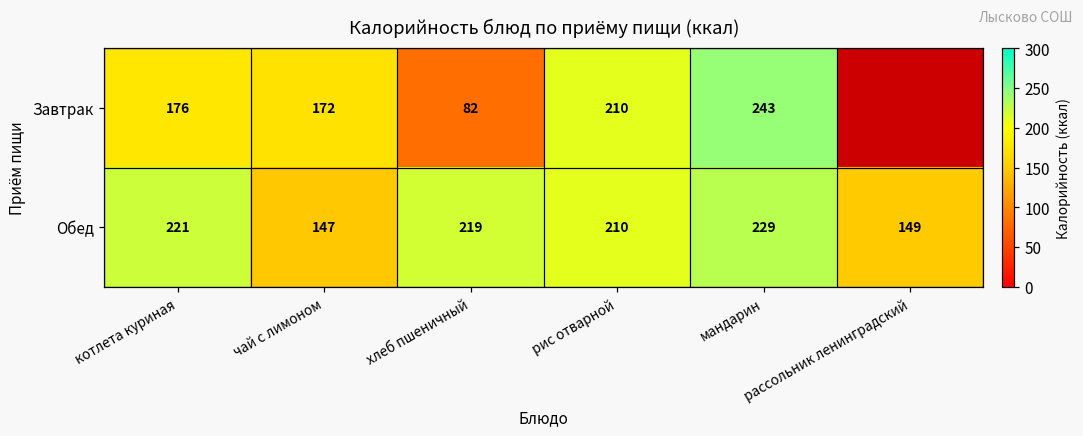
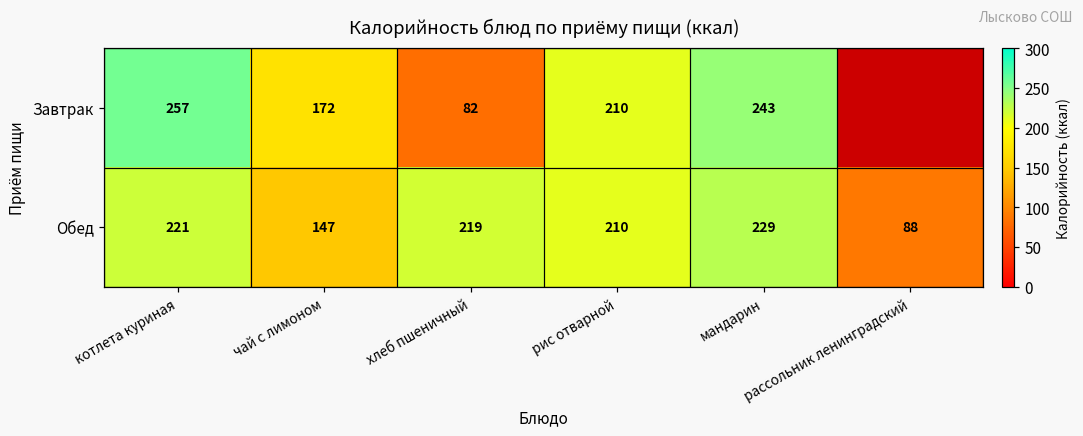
Завтрак, котлета куриная: 176 -> 257
Обед, рассольник ленинградский: 149 -> 88
